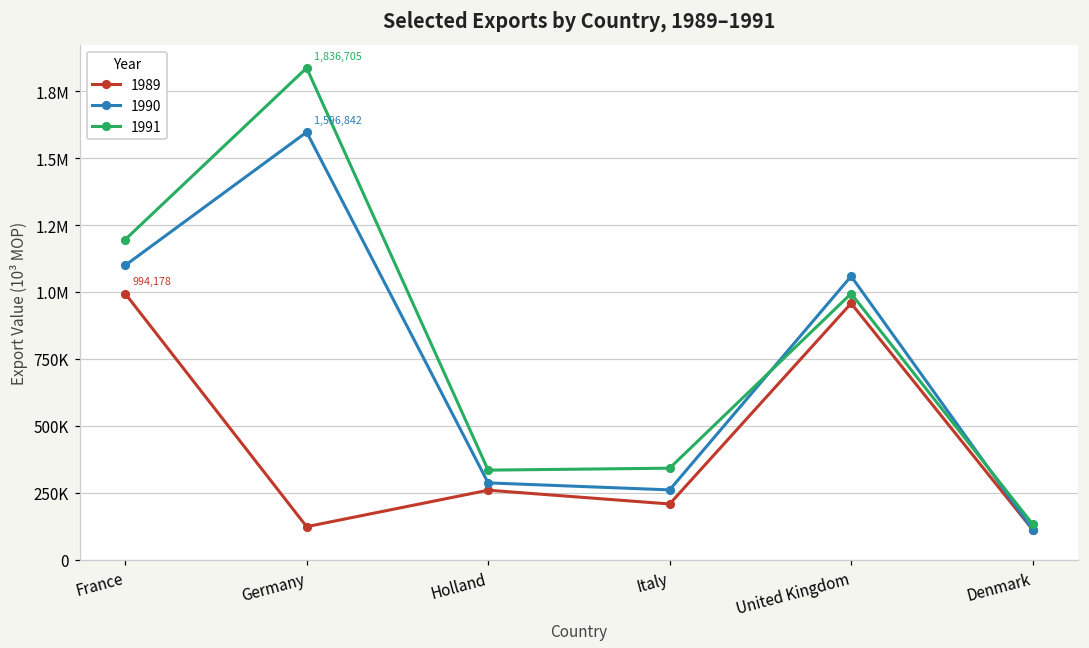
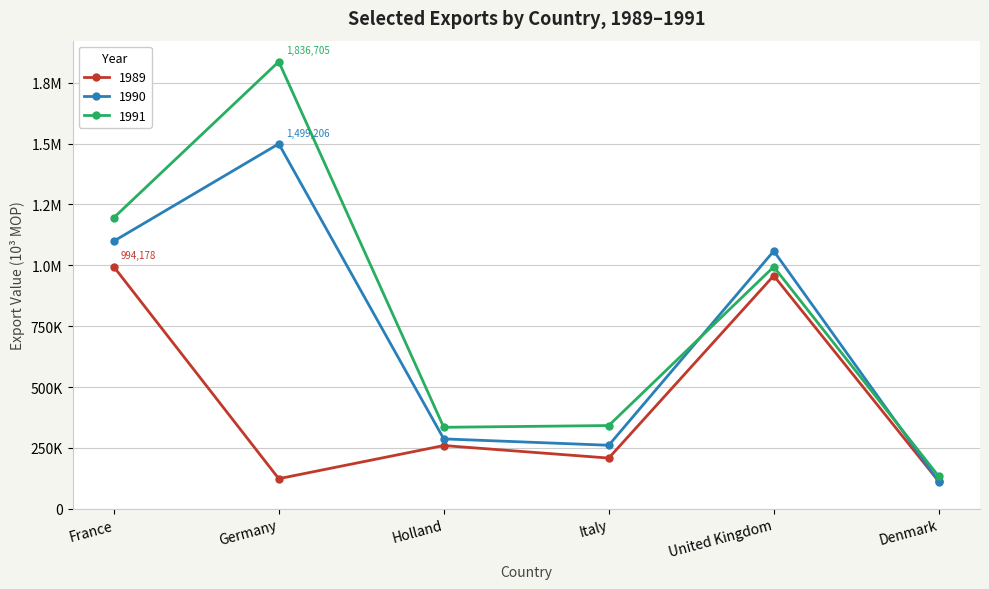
1990, Germany: 1,596,842 -> 1,499,206
